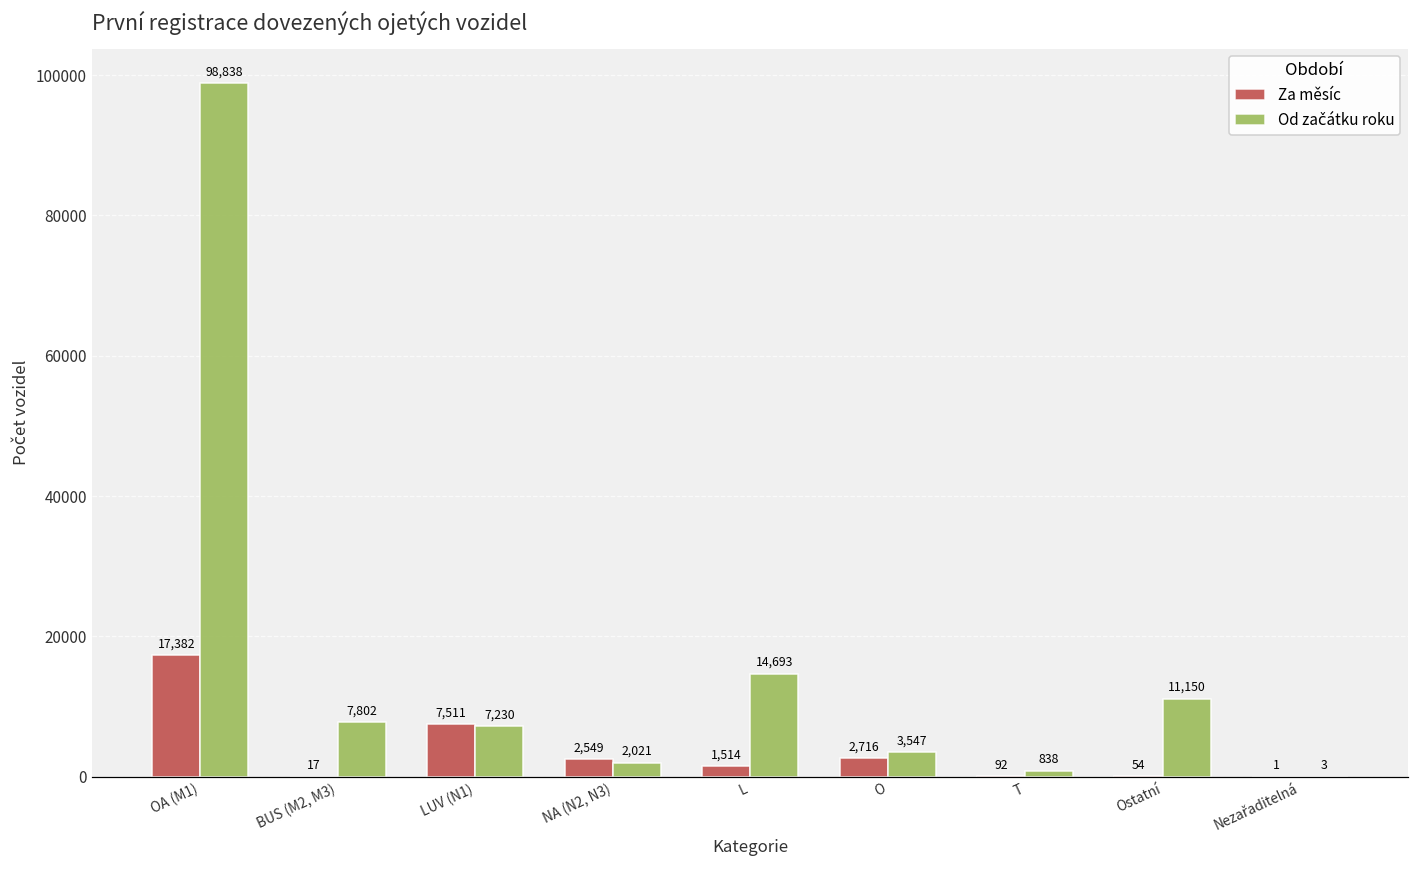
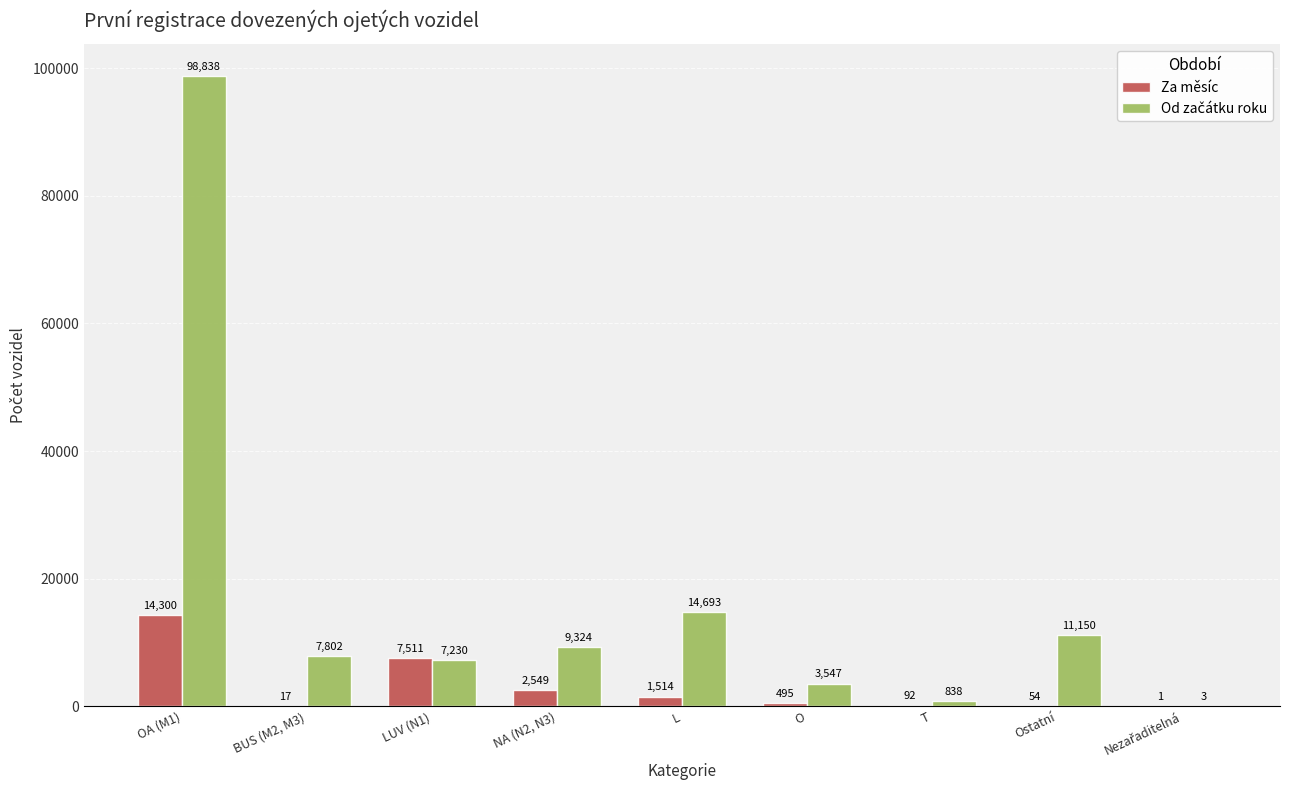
Za měsíc, OA (M1): 17,382 -> 14,300
Od začátku roku, NA (N2, N3): 2,021 -> 9,324
Za měsíc, O: 2,716 -> 495
